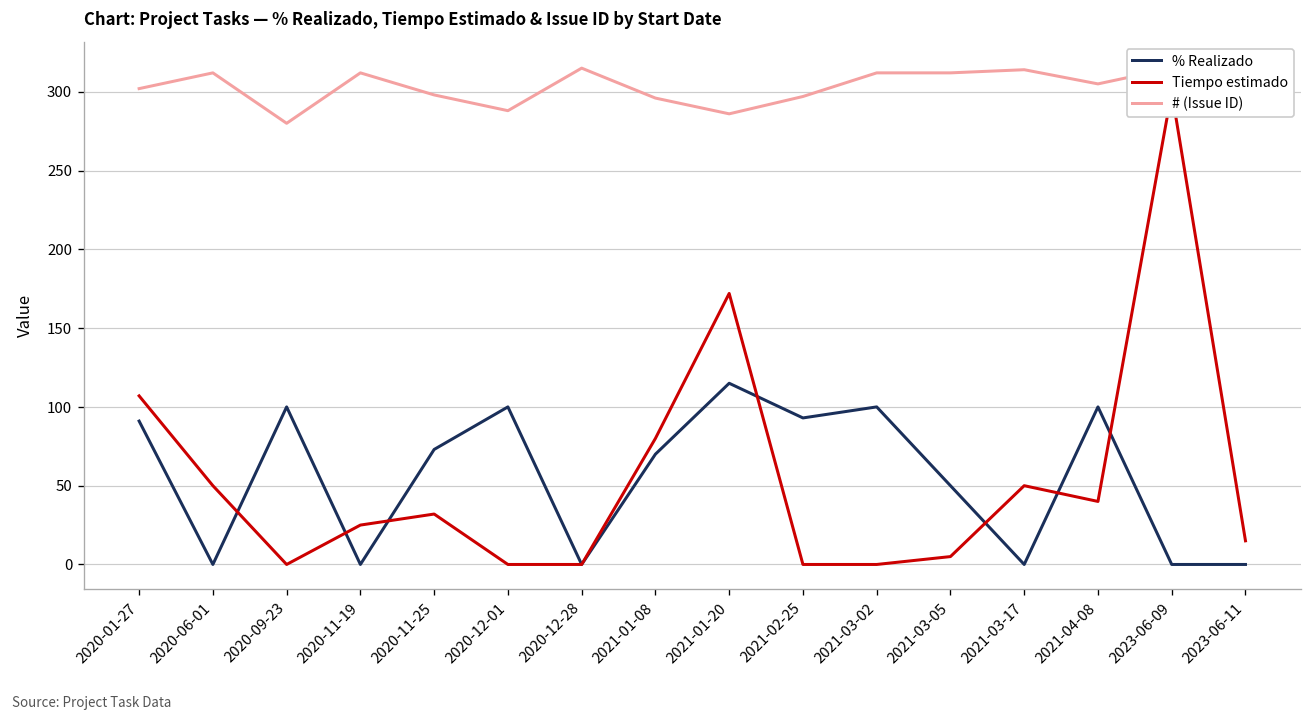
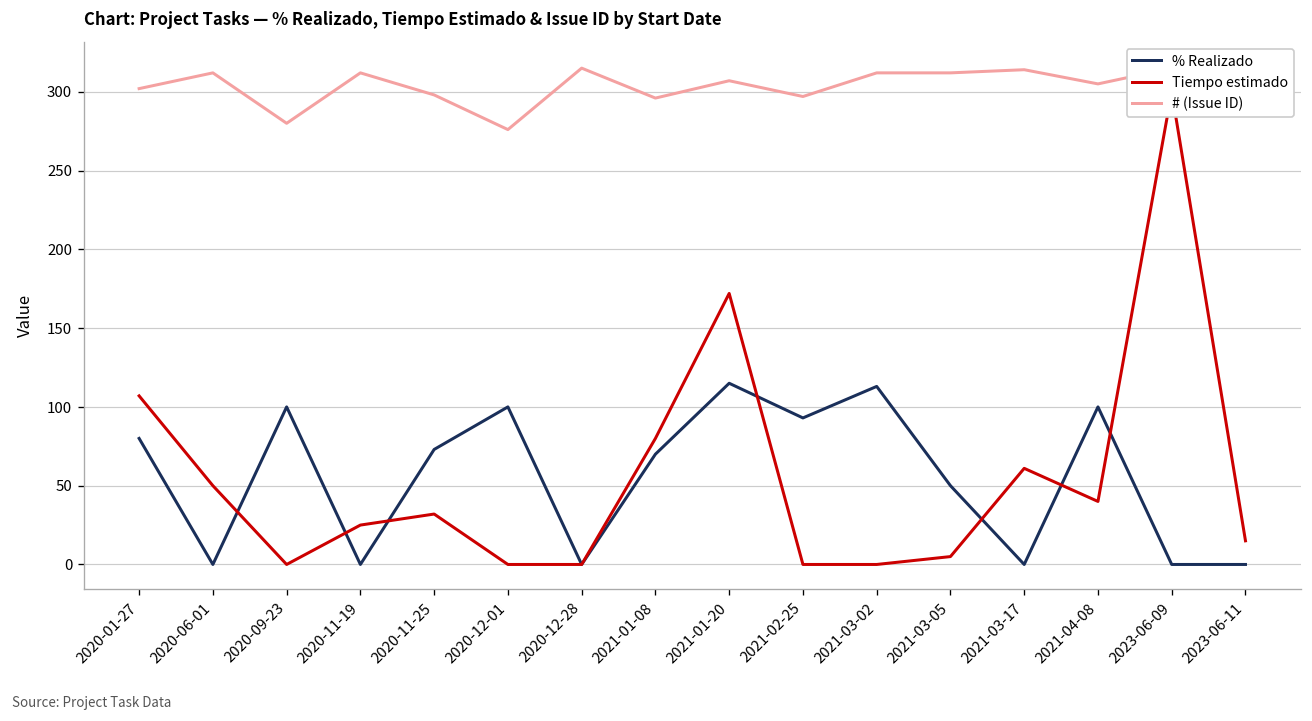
% Realizado, 2020-01-27: 91 -> 80
# (Issue ID), 2020-12-01: 288 -> 276
# (Issue ID), 2021-01-20: 286 -> 307
% Realizado, 2021-03-02: 100 -> 113
Tiempo estimado, 2021-03-17: 50 -> 61
